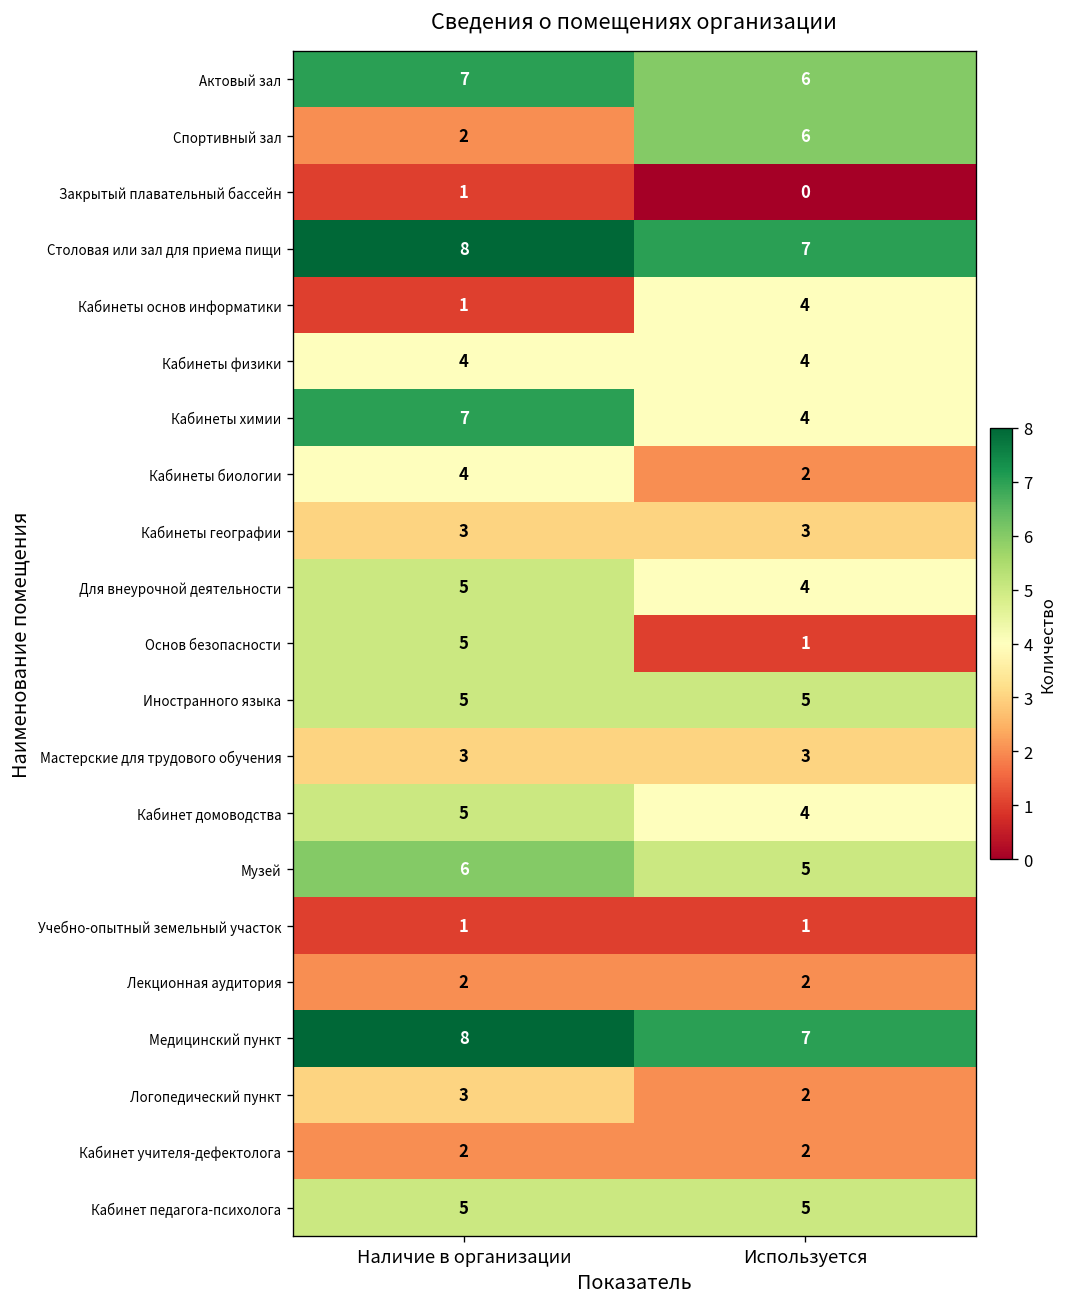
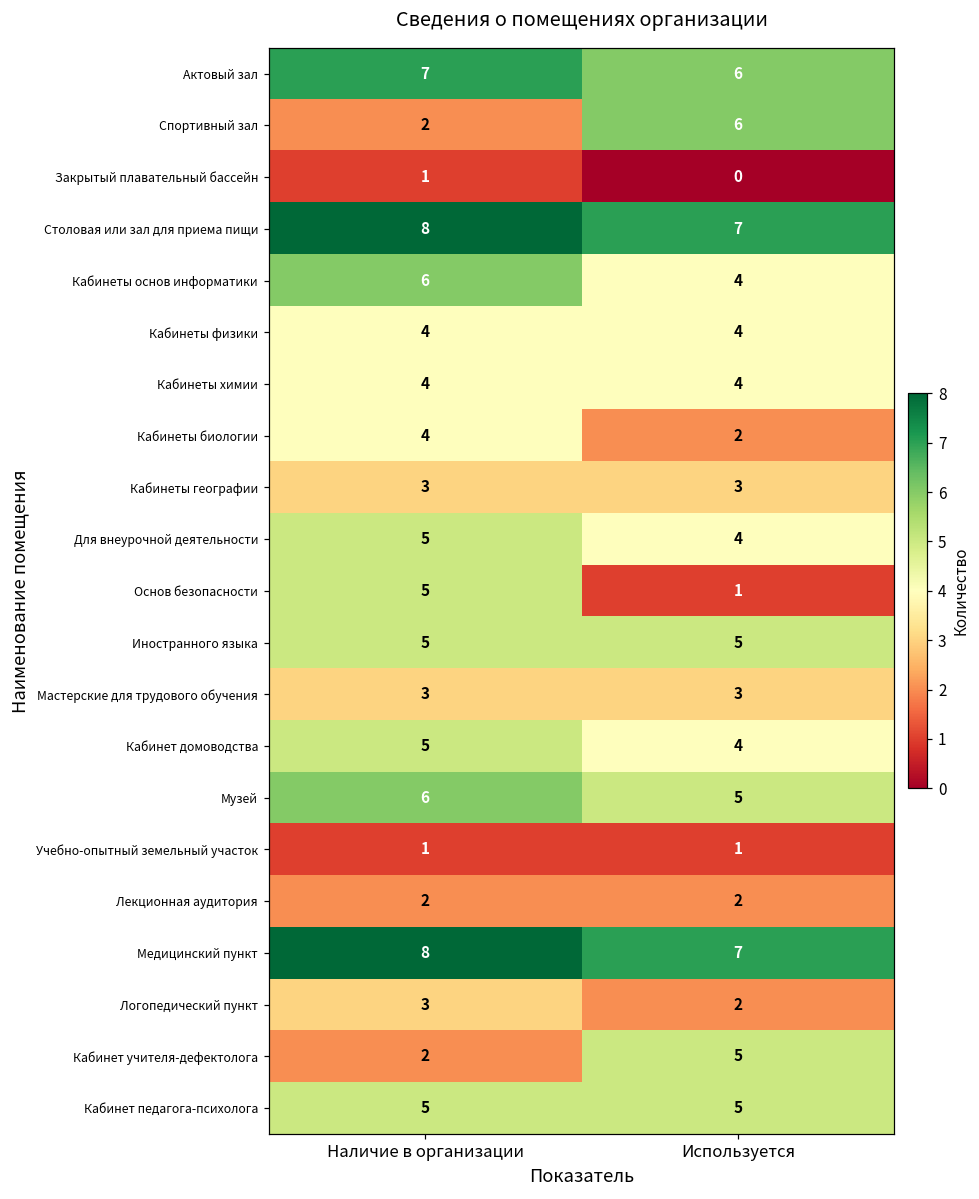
Кабинеты основ информатики, Наличие в организации: 1 -> 6
Кабинеты химии, Наличие в организации: 7 -> 4
Кабинет учителя-дефектолога, Используется: 2 -> 5
